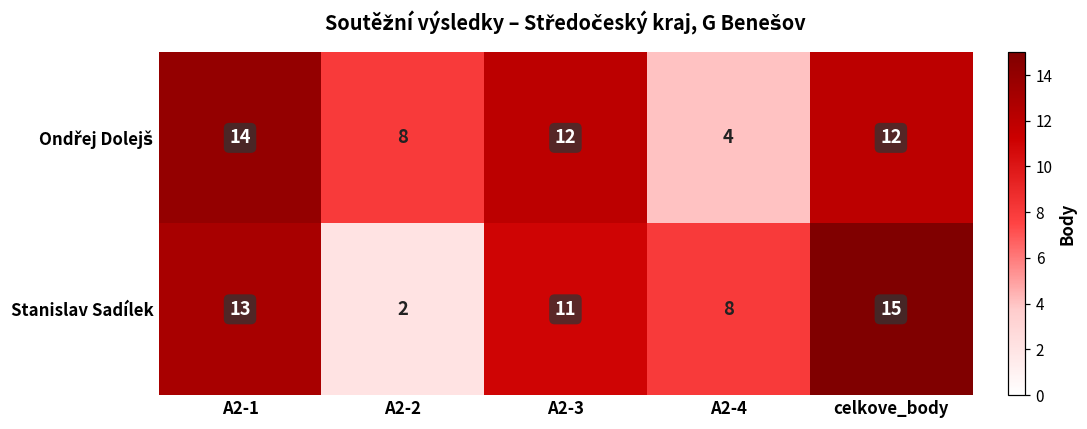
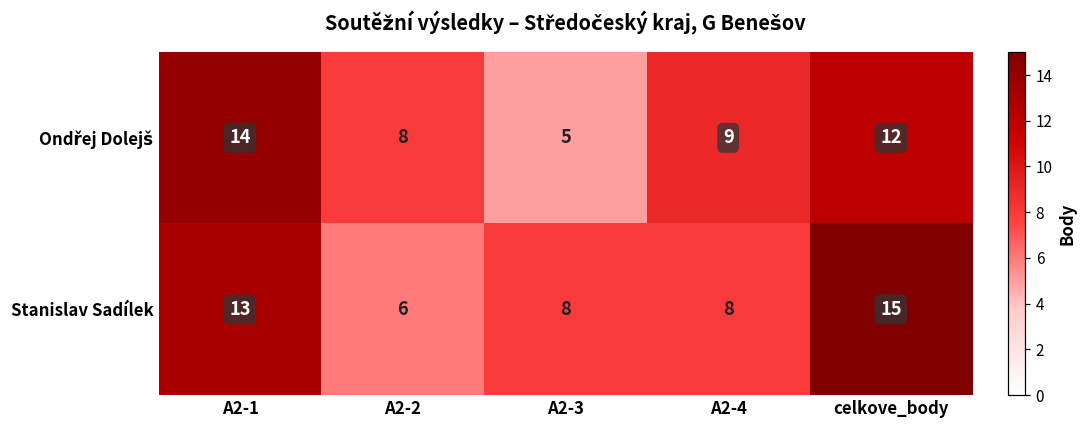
Ondřej Dolejš, A2-3: 12 -> 5
Ondřej Dolejš, A2-4: 4 -> 9
Stanislav Sadílek, A2-2: 2 -> 6
Stanislav Sadílek, A2-3: 11 -> 8
